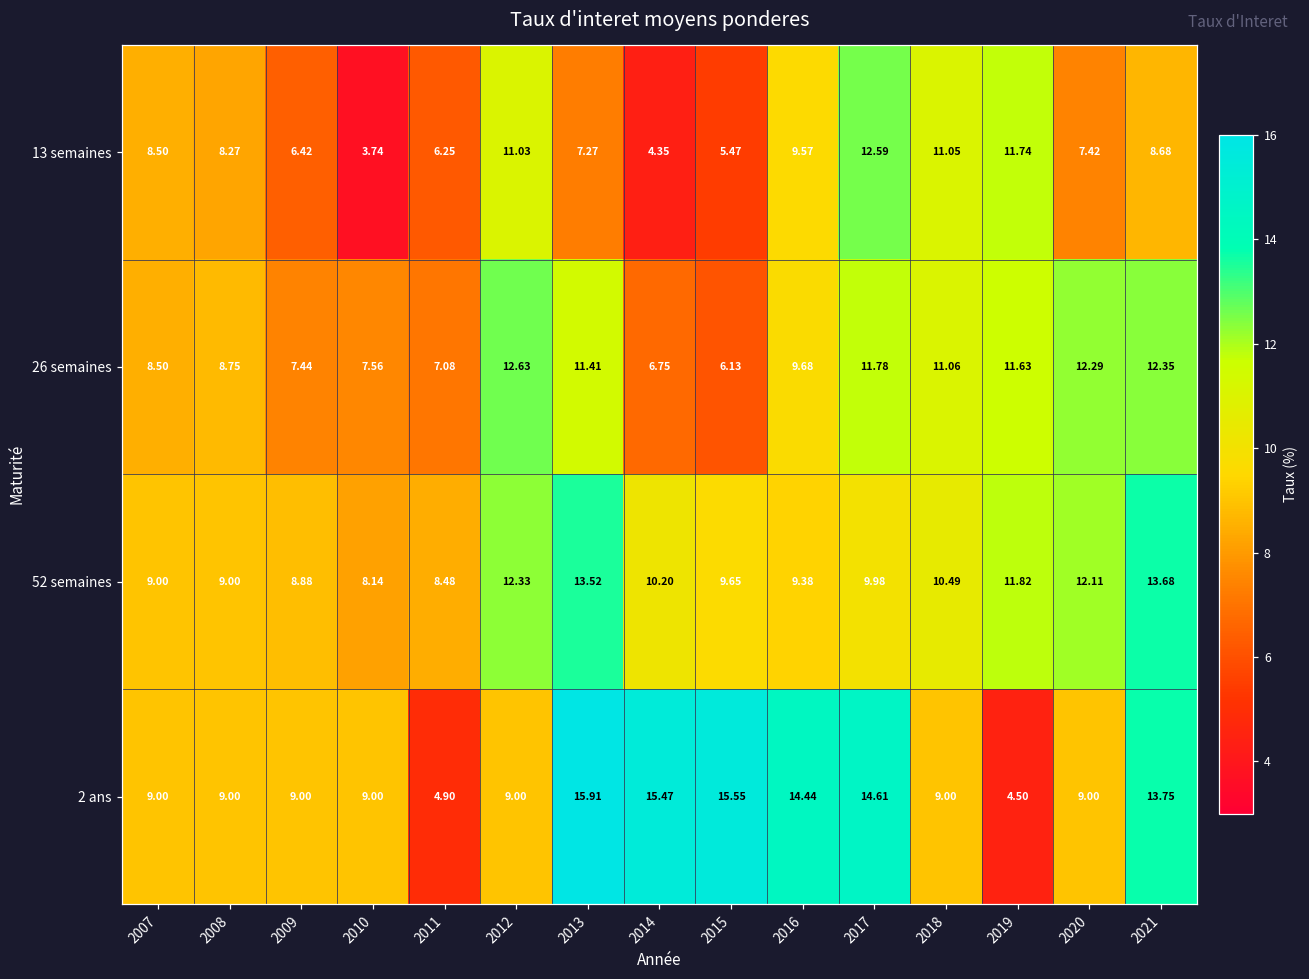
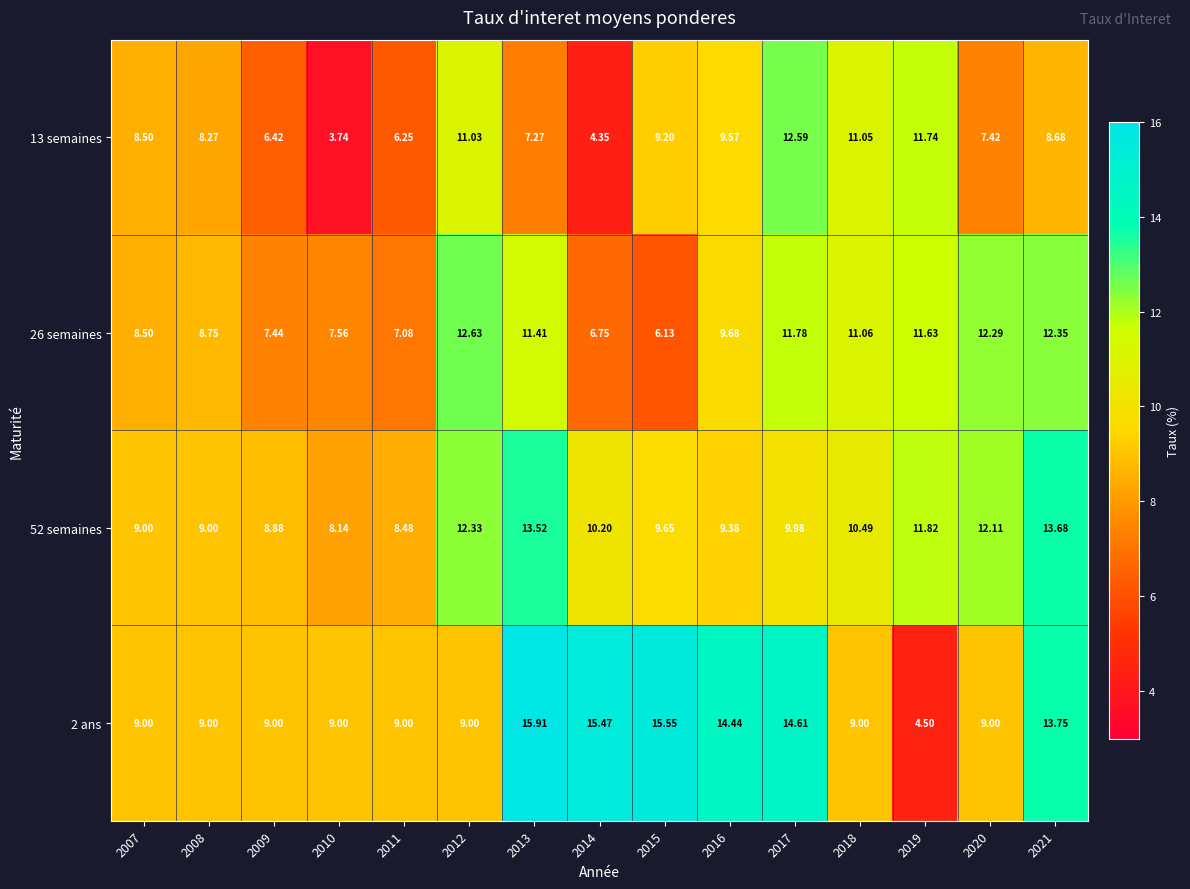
13 semaines, 2015: 5.47 -> 9.20
2 ans, 2011: 4.90 -> 9.00
